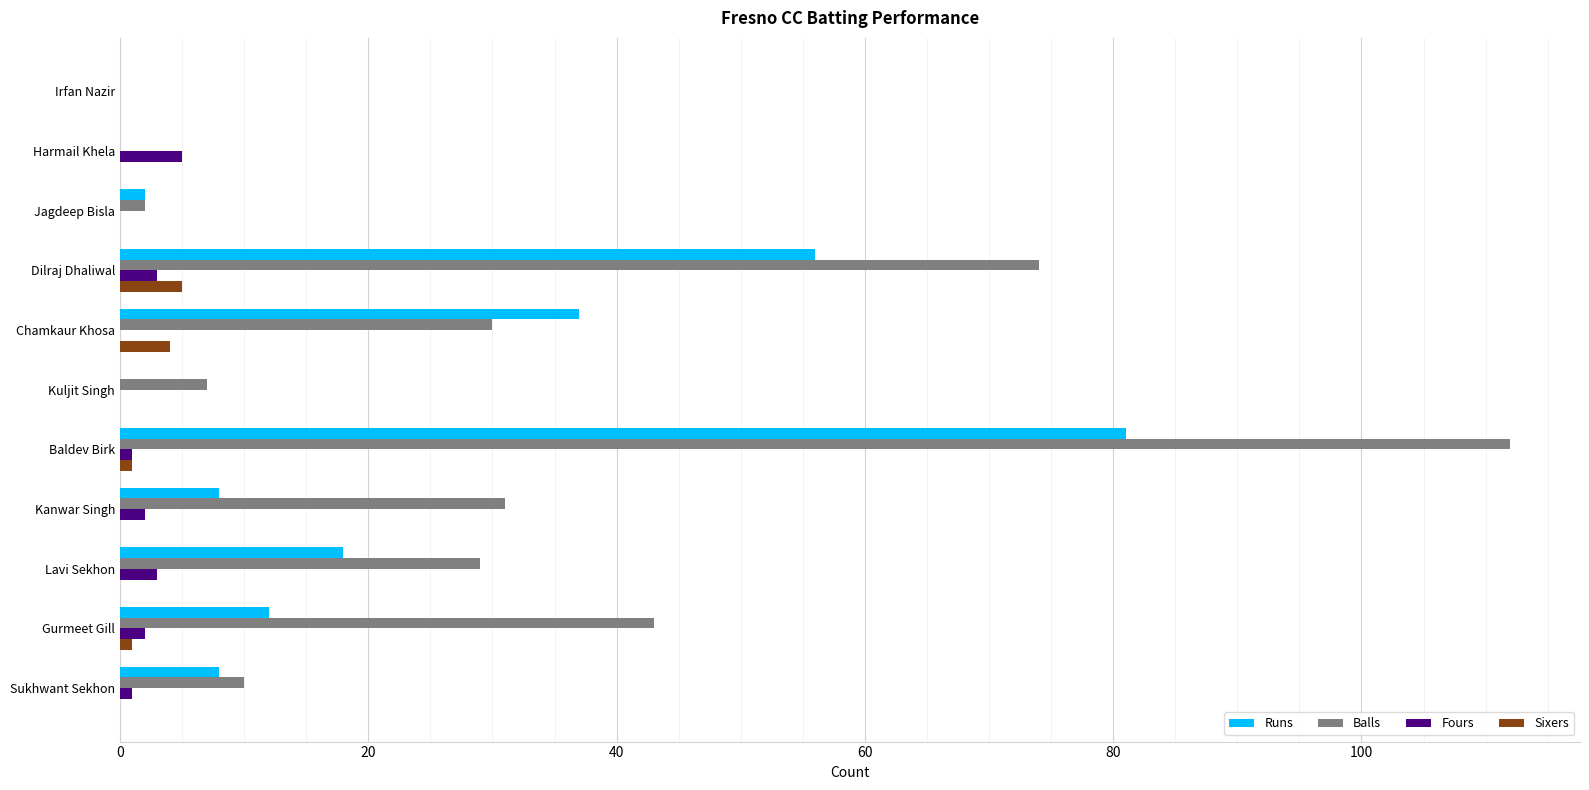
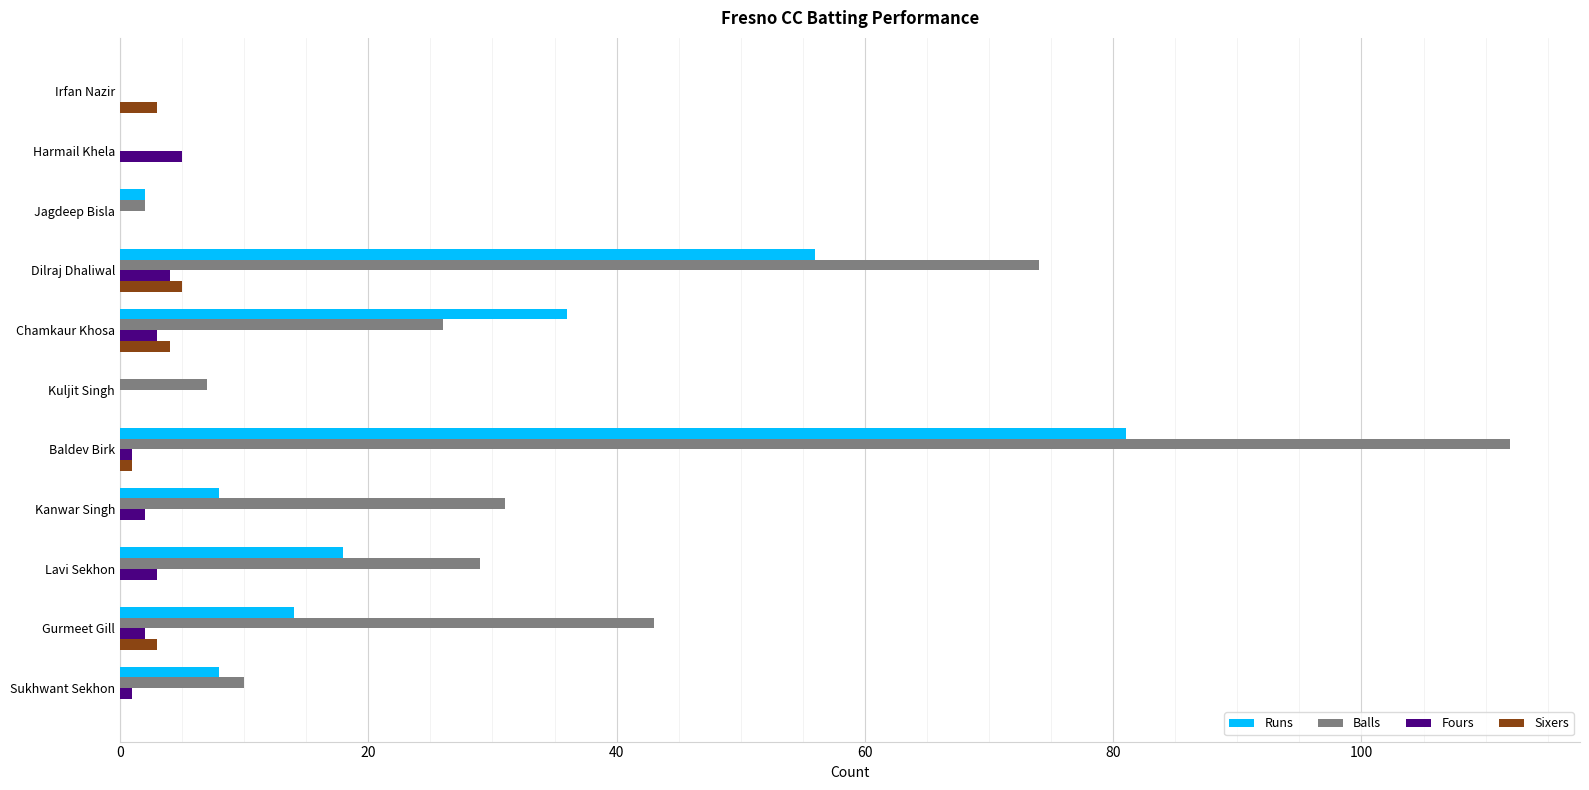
Sixers, Irfan Nazir: 0 -> 3
Fours, Dilraj Dhaliwal: 3 -> 4
Runs, Chamkaur Khosa: 37 -> 36
Balls, Chamkaur Khosa: 30 -> 26
Fours, Chamkaur Khosa: 0 -> 3
Runs, Gurmeet Gill: 12 -> 14
Sixers, Gurmeet Gill: 1 -> 3
